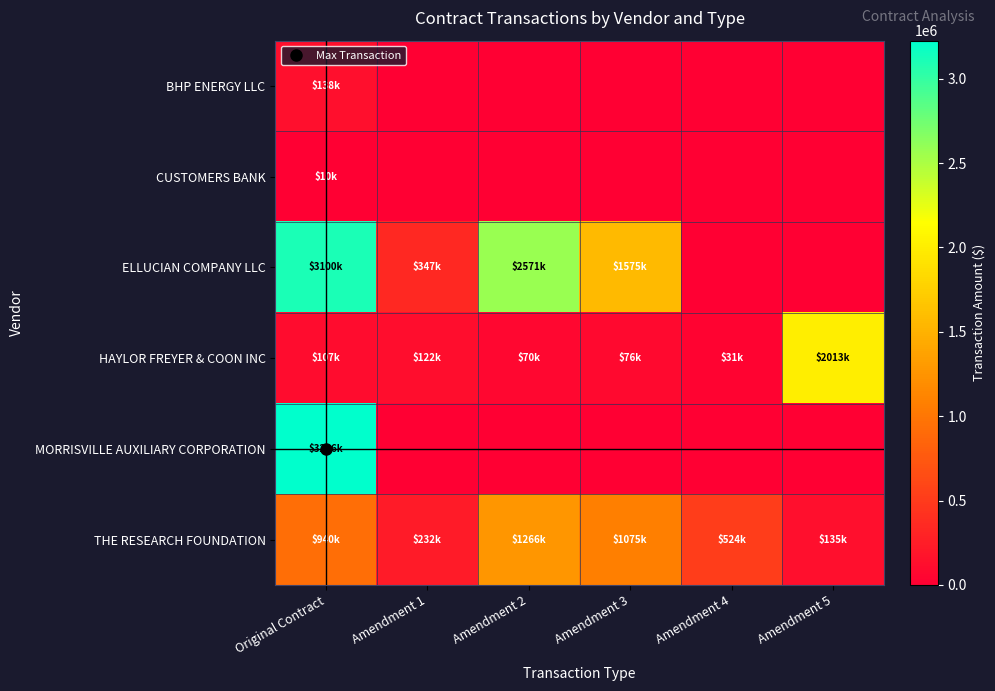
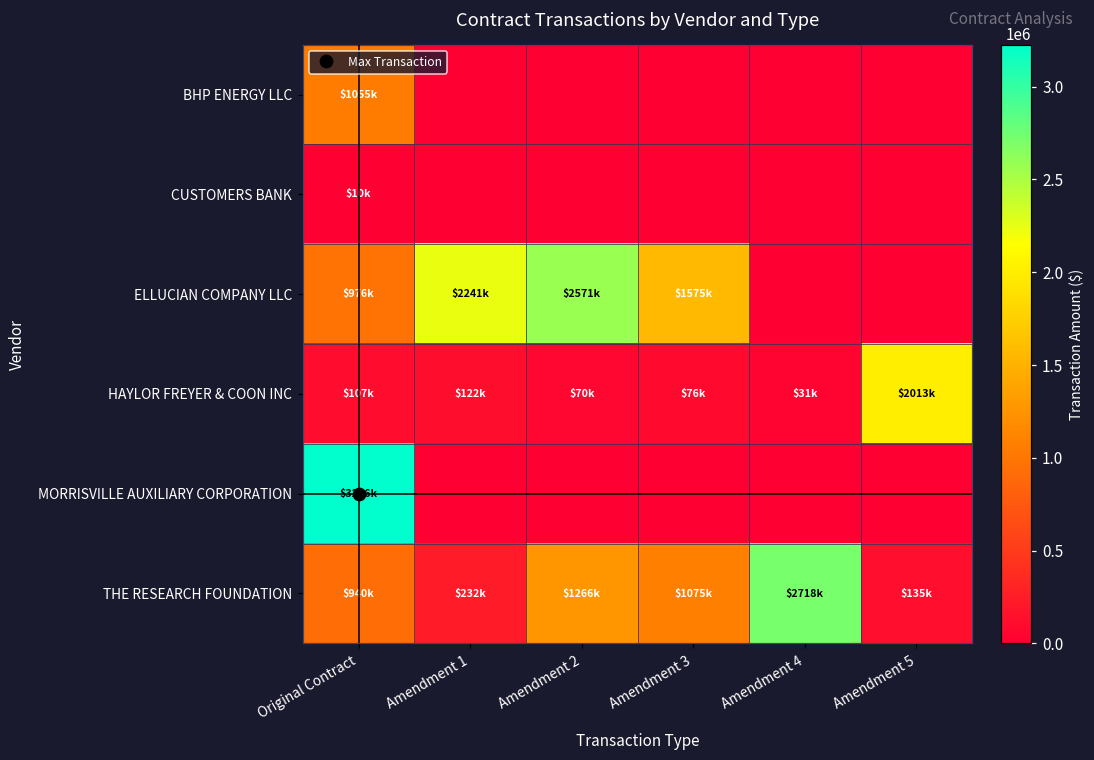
BHP ENERGY LLC, Original Contract: $138k -> $1055k
ELLUCIAN COMPANY LLC, Original Contract: $3100k -> $976k
ELLUCIAN COMPANY LLC, Amendment 1: $347k -> $2241k
THE RESEARCH FOUNDATION, Amendment 4: $524k -> $2718k
